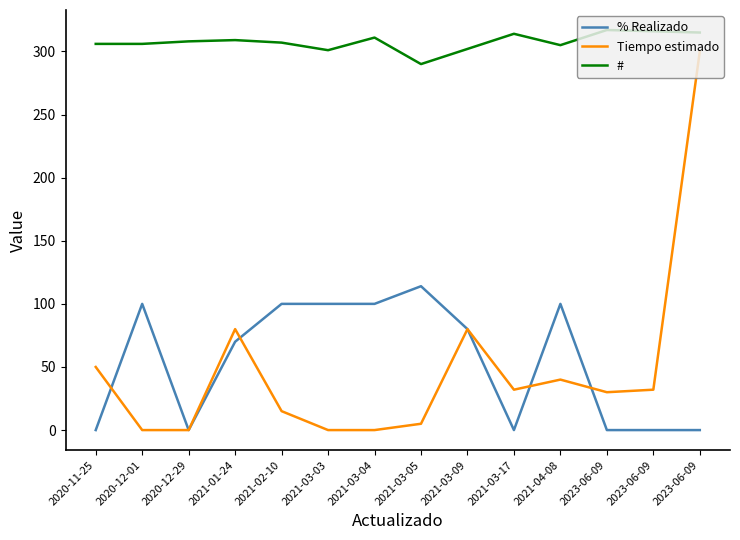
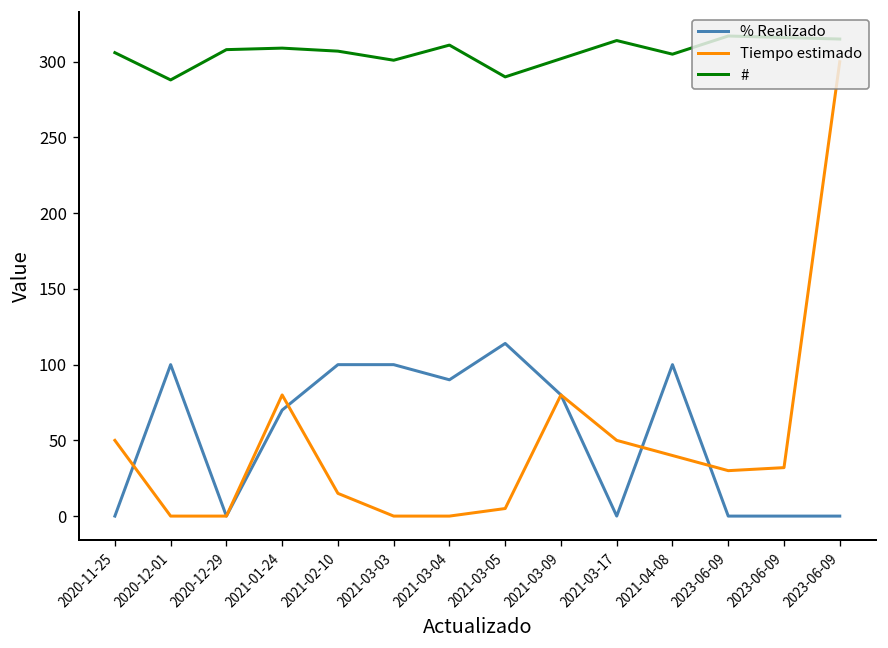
#, 2020-12-01: 306 -> 288
% Realizado, 2021-03-04: 100 -> 90
Tiempo estimado, 2021-03-17: 32 -> 50
